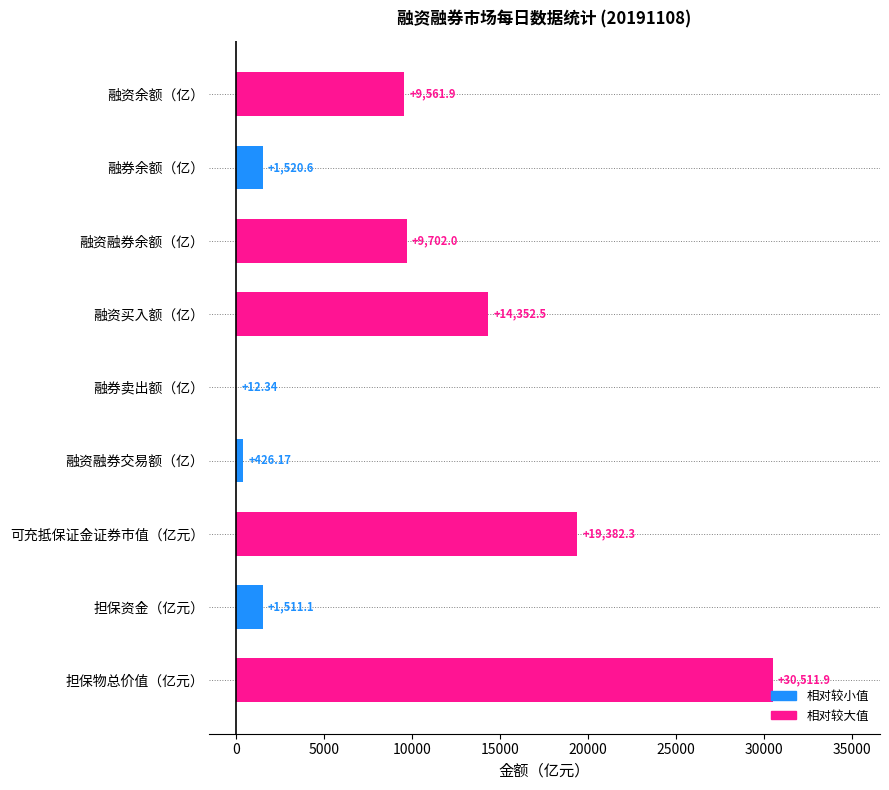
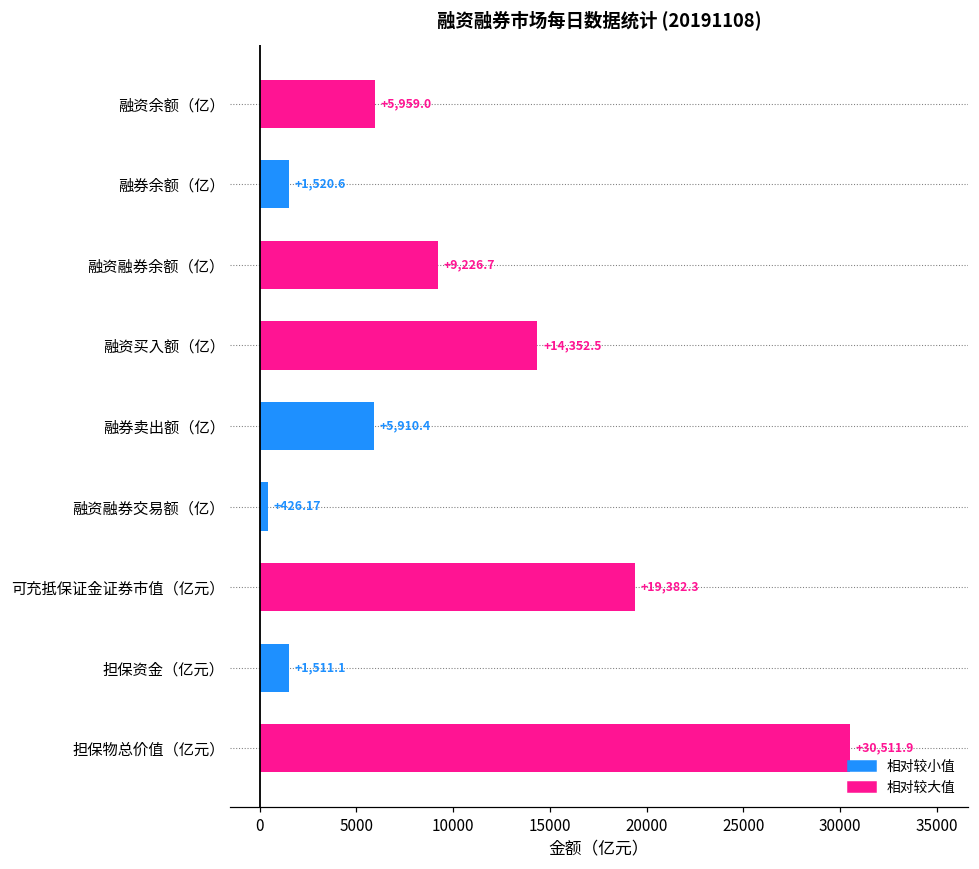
融资余额（亿）: +9,561.9 -> +5,959.0
融资融券余额（亿）: +9,702.0 -> +9,226.7
融券卖出额（亿）: +12.34 -> +5,910.4
